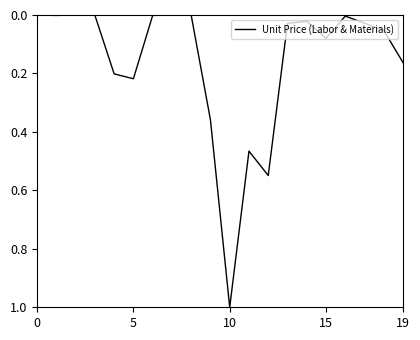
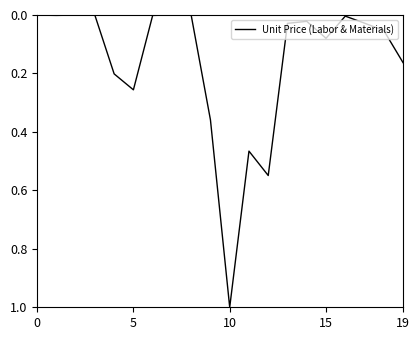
5: 0.22 -> 0.26
